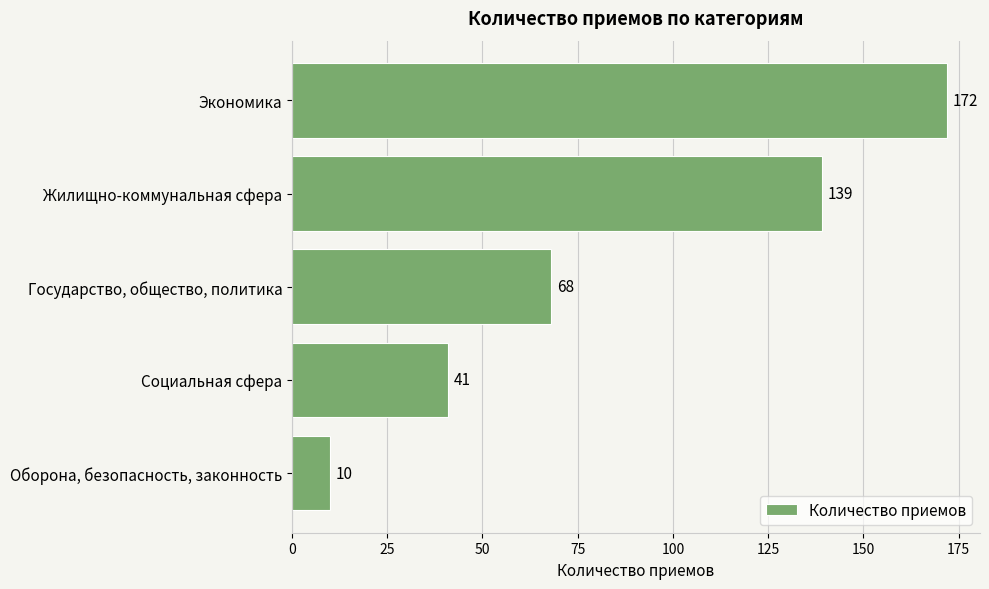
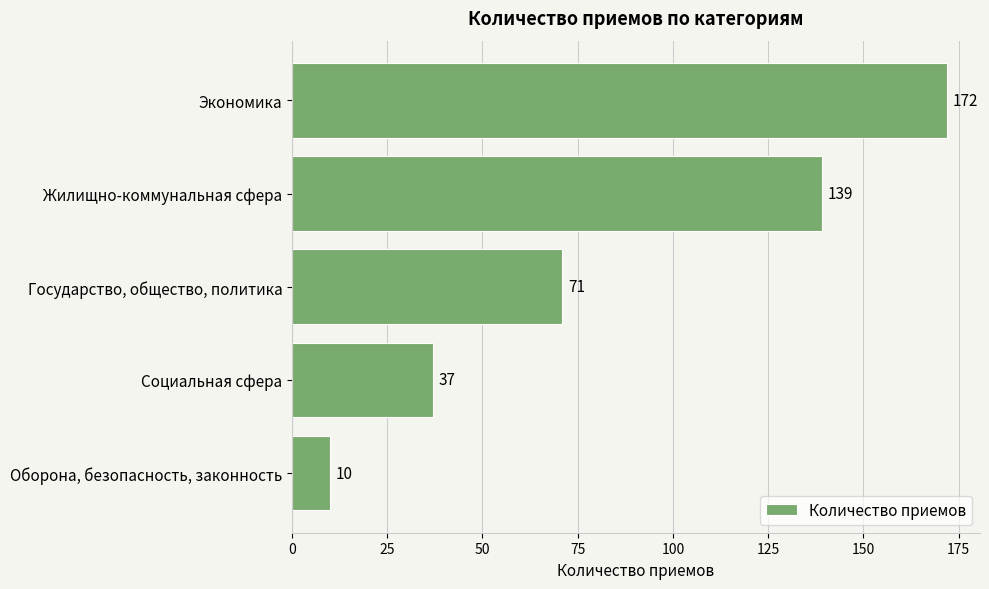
Государство, общество, политика: 68 -> 71
Социальная сфера: 41 -> 37
